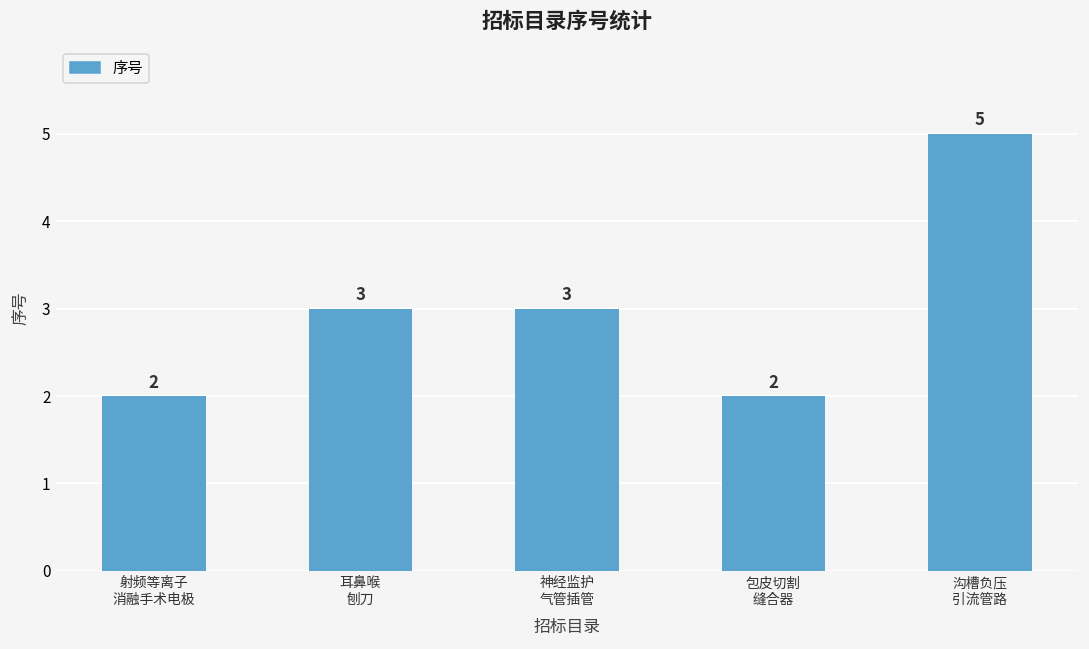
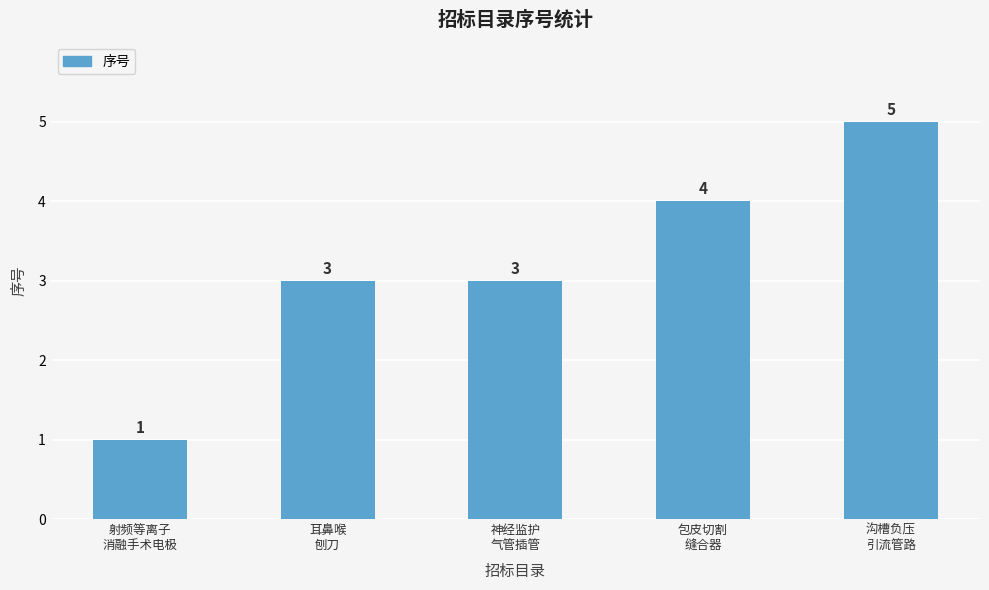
射频等离子 消融手术电极: 2 -> 1
包皮切割 缝合器: 2 -> 4
